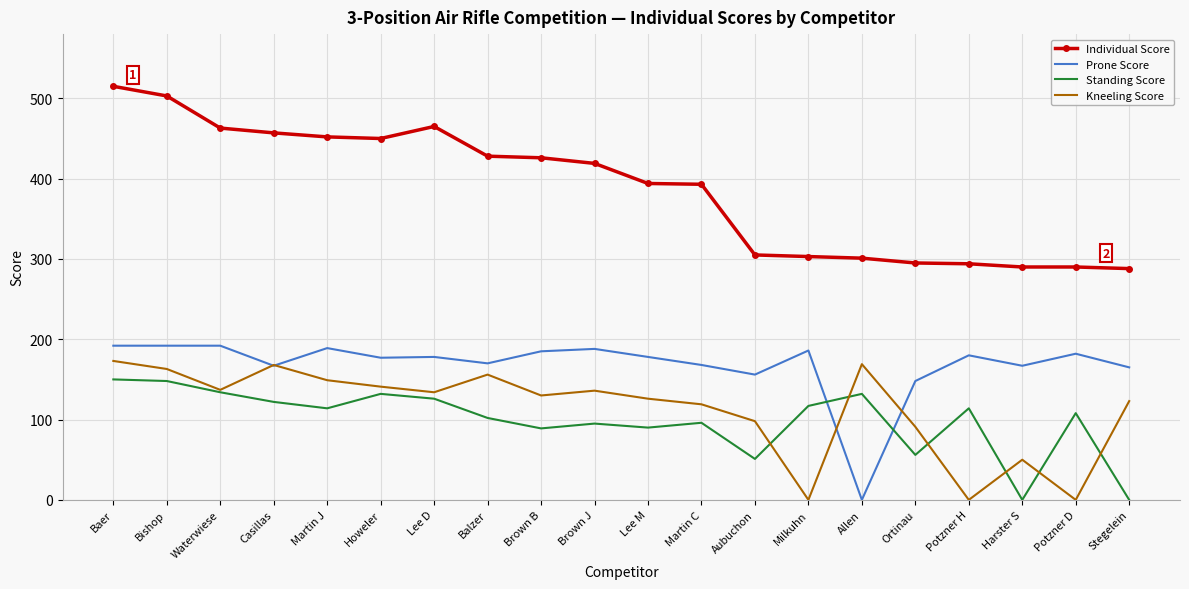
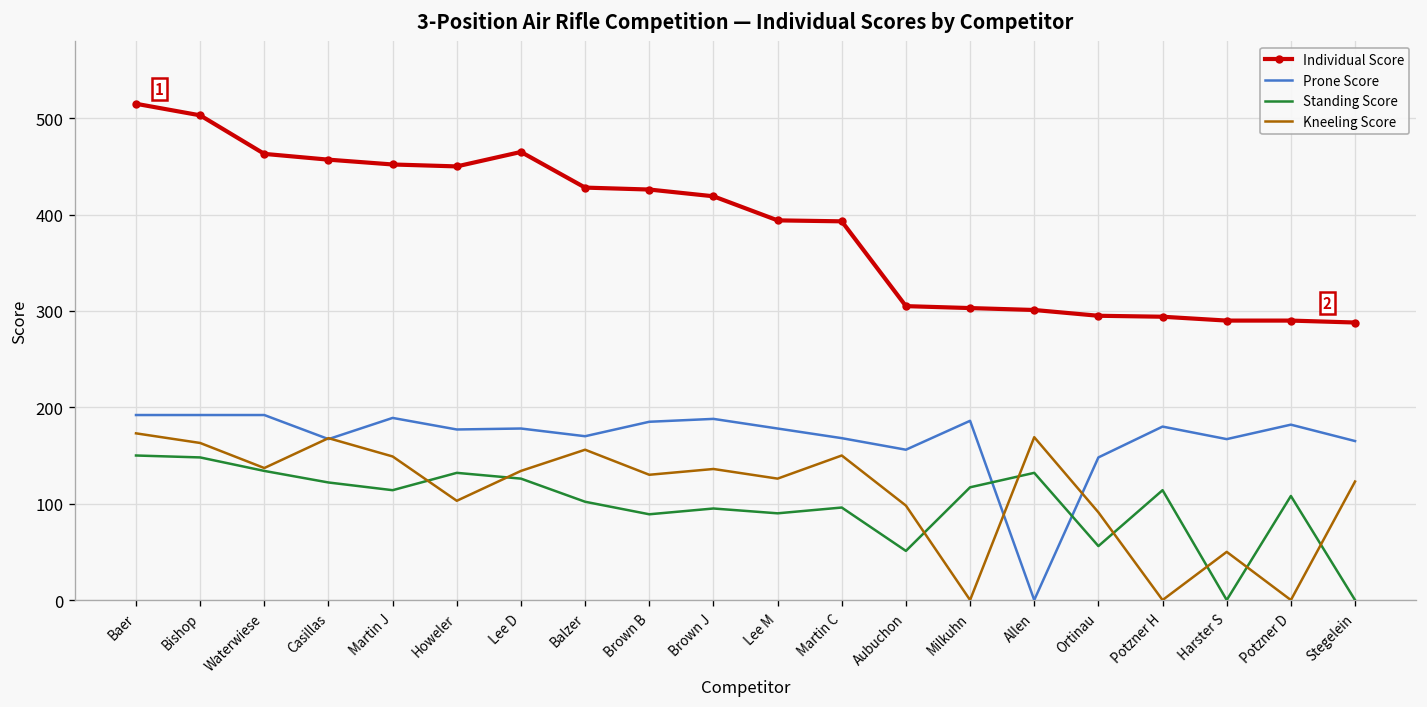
Kneeling Score, Howeler: 140 -> 100
Kneeling Score, Martin C: 120 -> 150
